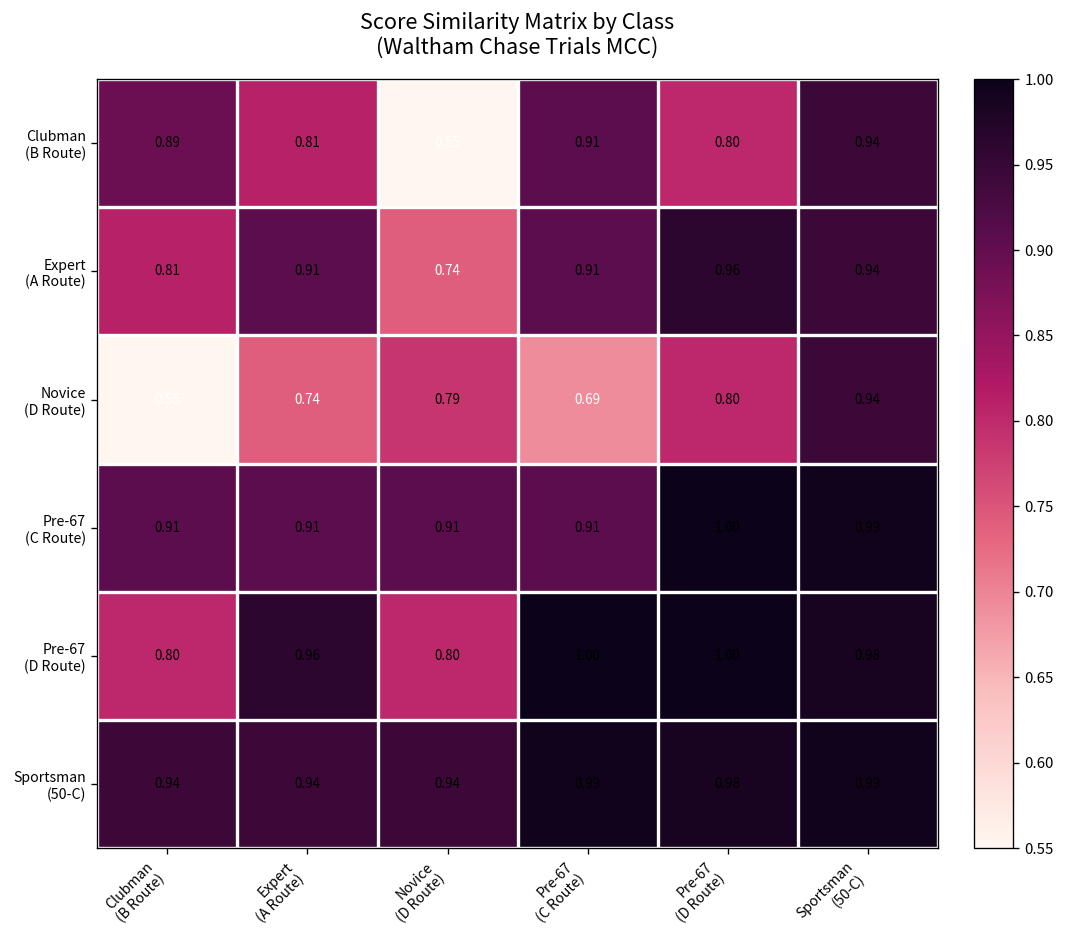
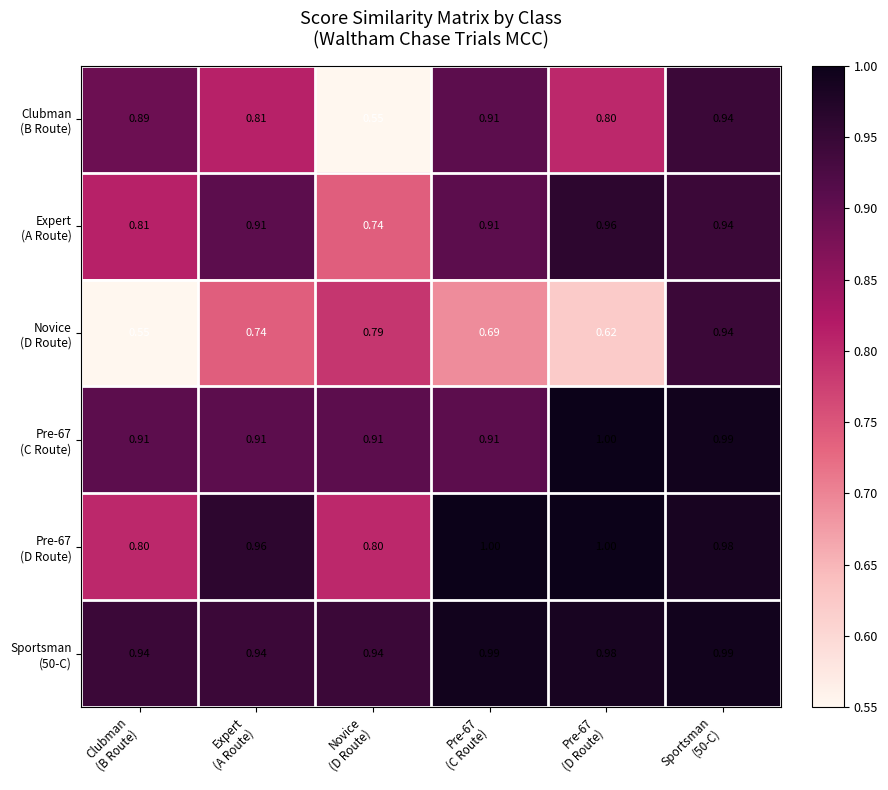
Novice (D Route), Pre-67 (D Route): 0.80 -> 0.62
